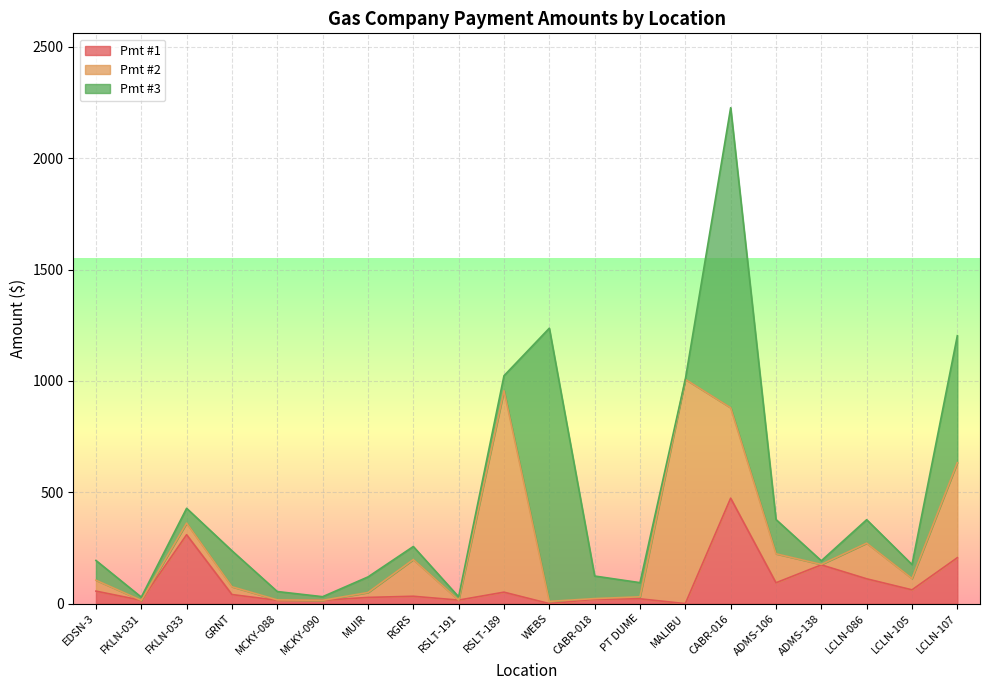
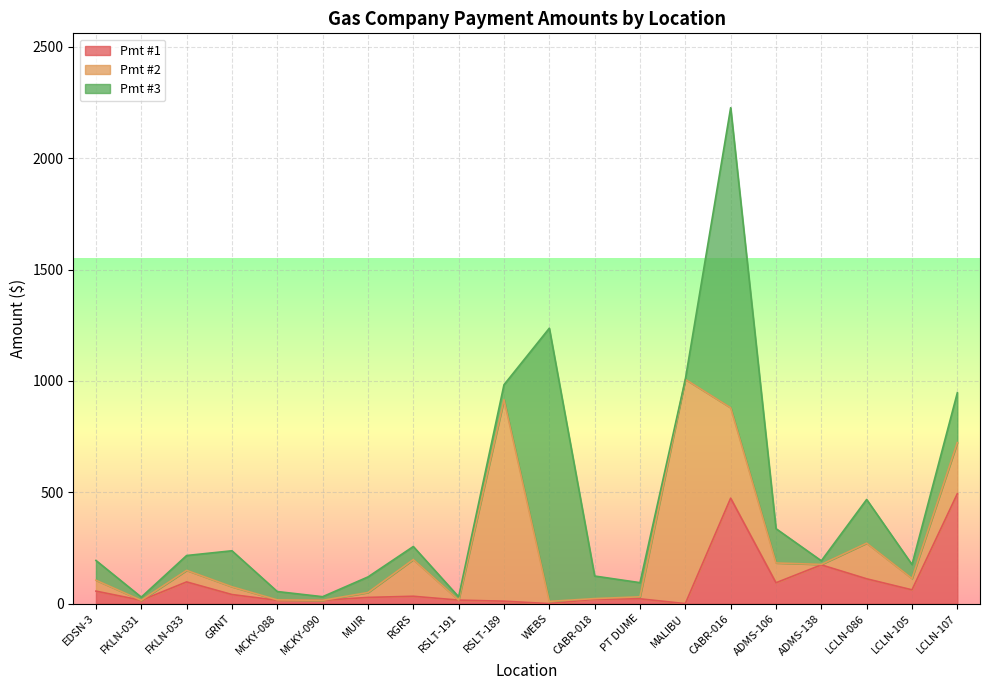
Pmt #1, FKLN-033: 310 -> 100
Pmt #1, RSLT-189: 50 -> 10
Pmt #2, ADMS-106: 130 -> 90
Pmt #3, LCLN-086: 110 -> 200
Pmt #1, LCLN-107: 210 -> 490
Pmt #2, LCLN-107: 430 -> 230
Pmt #3, LCLN-107: 570 -> 220
